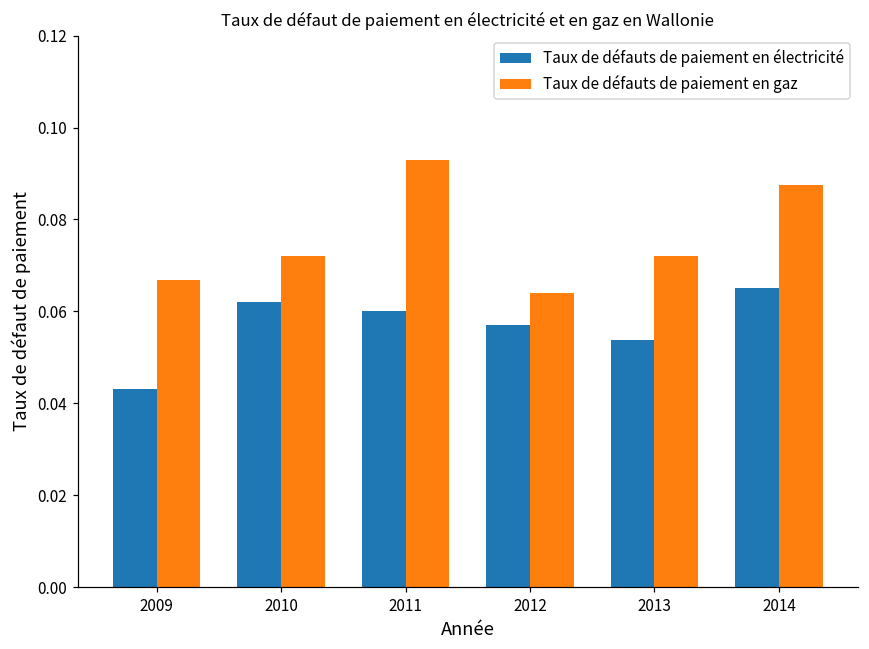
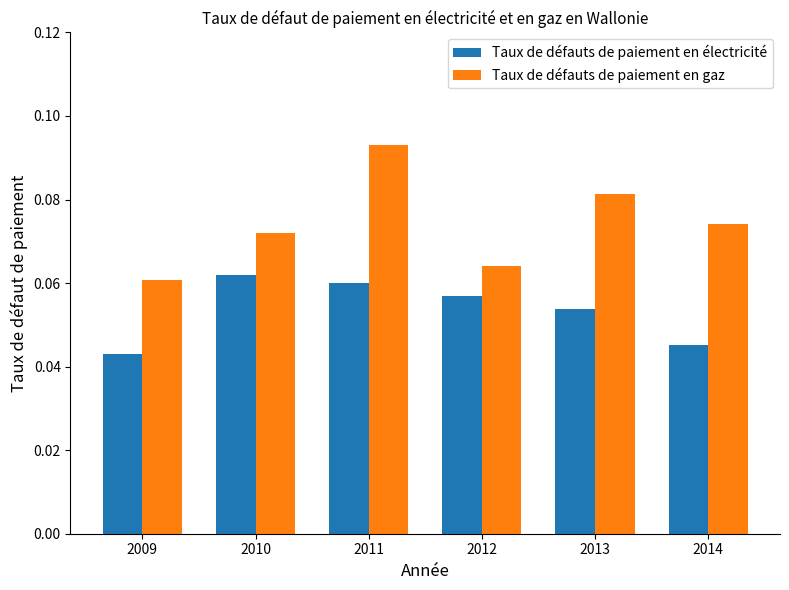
Taux de défauts de paiement en gaz, 2009: 0.067 -> 0.061
Taux de défauts de paiement en gaz, 2013: 0.072 -> 0.081
Taux de défauts de paiement en électricité, 2014: 0.065 -> 0.045
Taux de défauts de paiement en gaz, 2014: 0.087 -> 0.074
